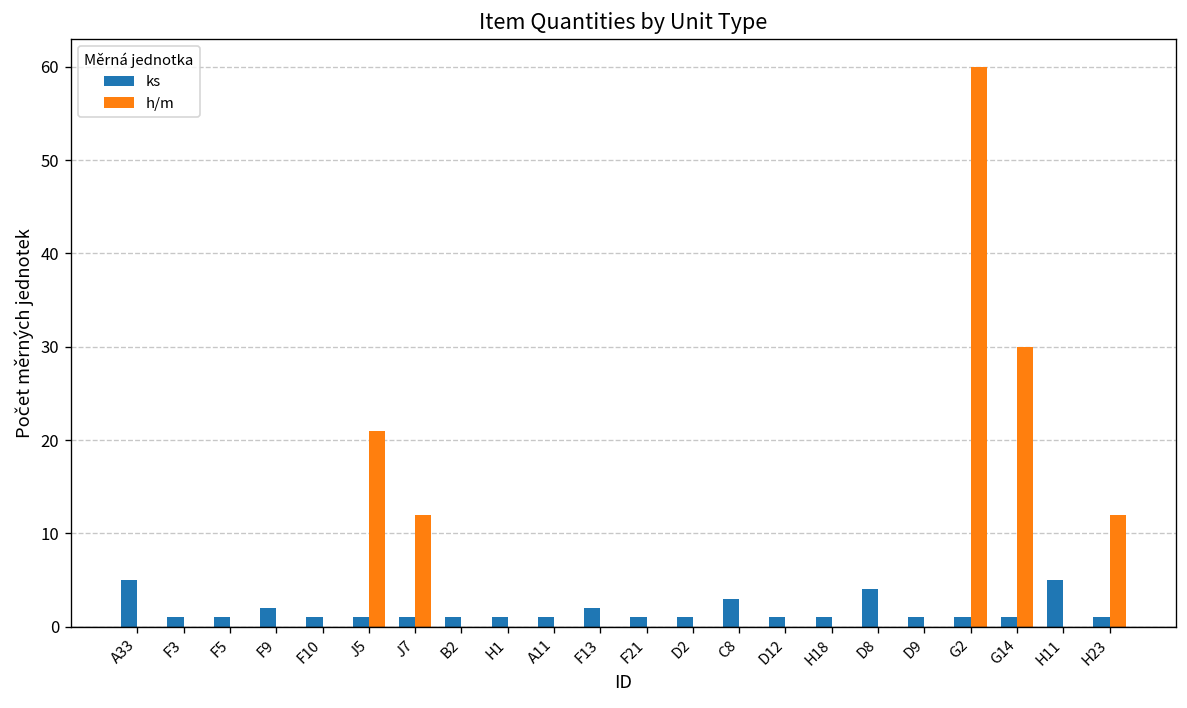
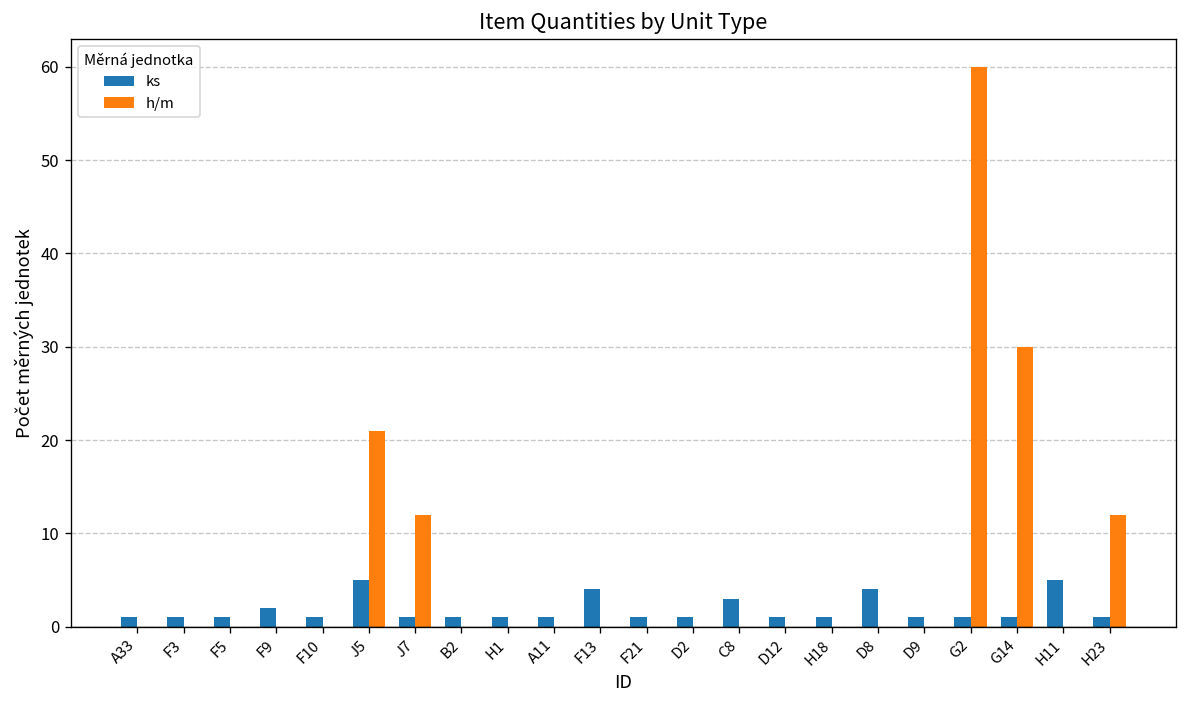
ks, A33: 5 -> 1
ks, J5: 1 -> 5
ks, F13: 2 -> 4
